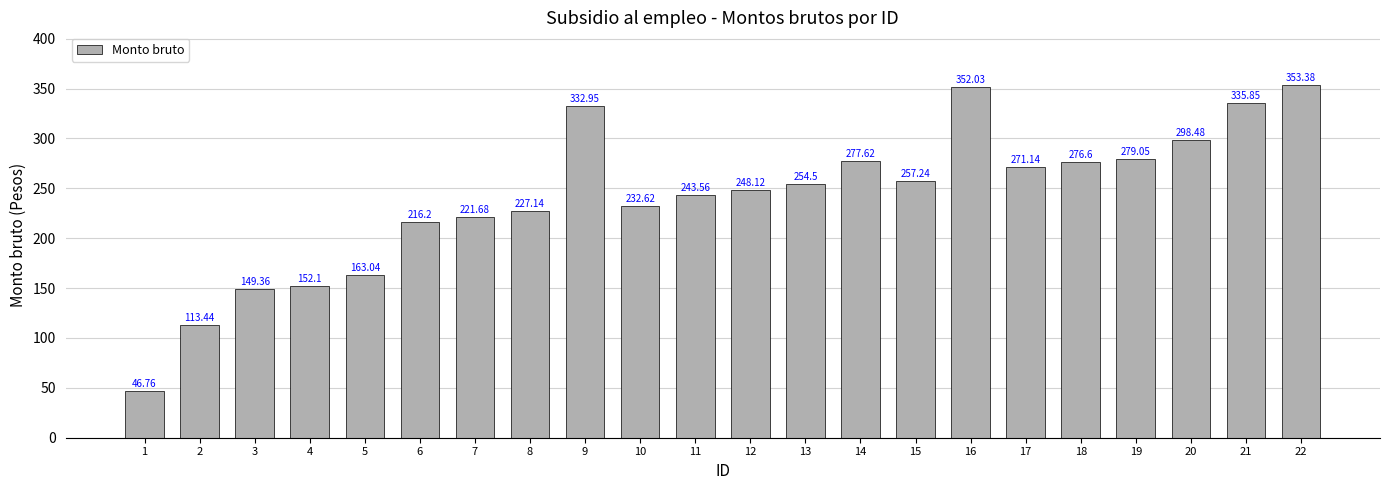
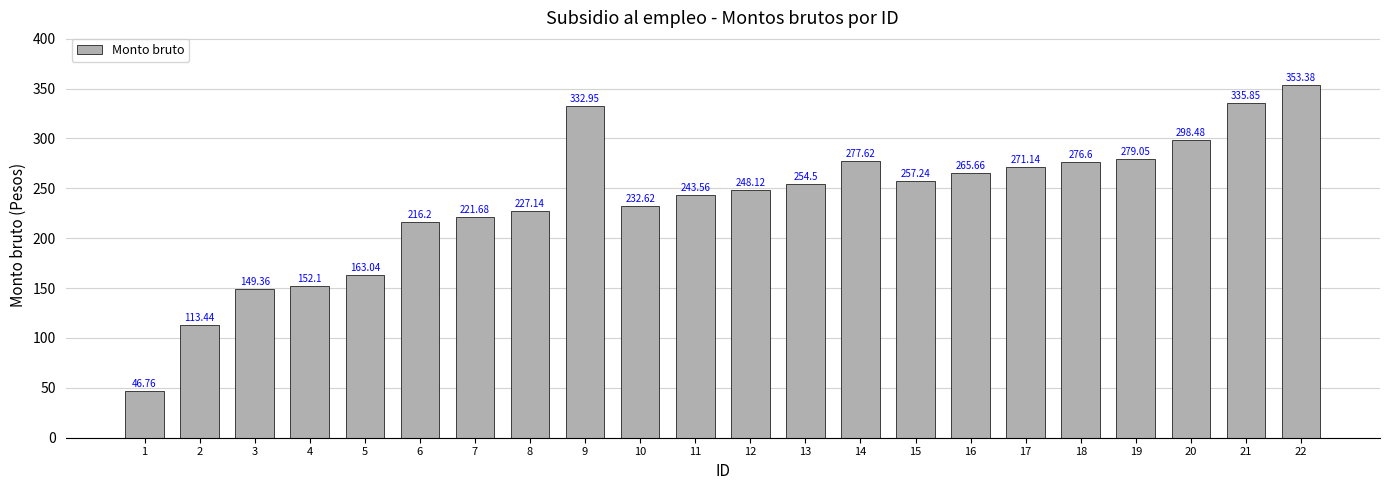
16: 352.03 -> 265.66
